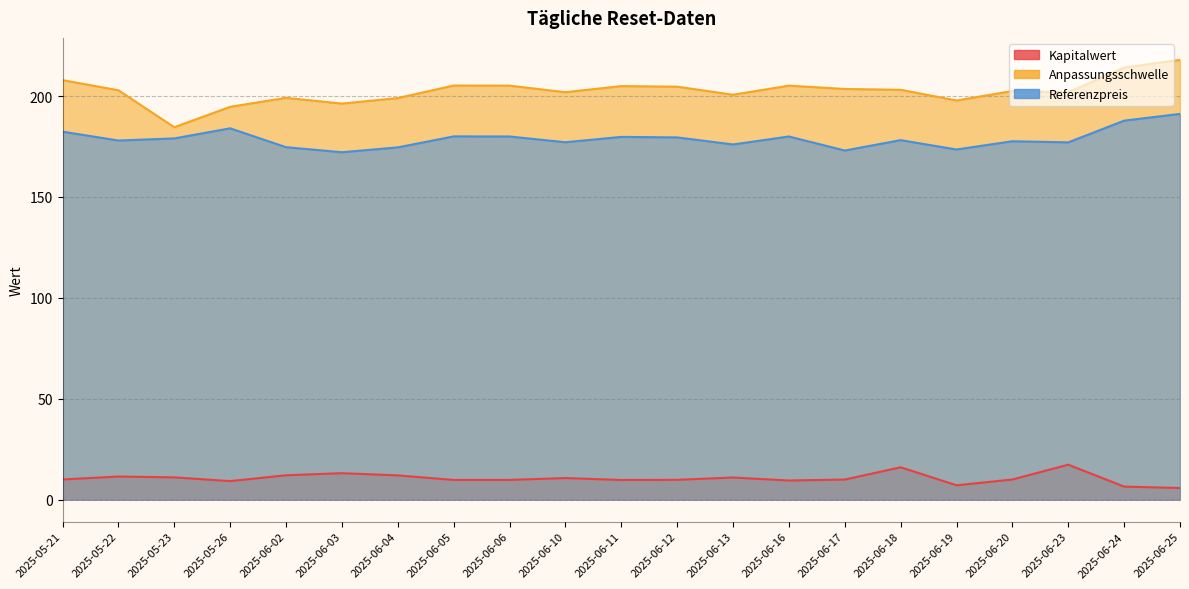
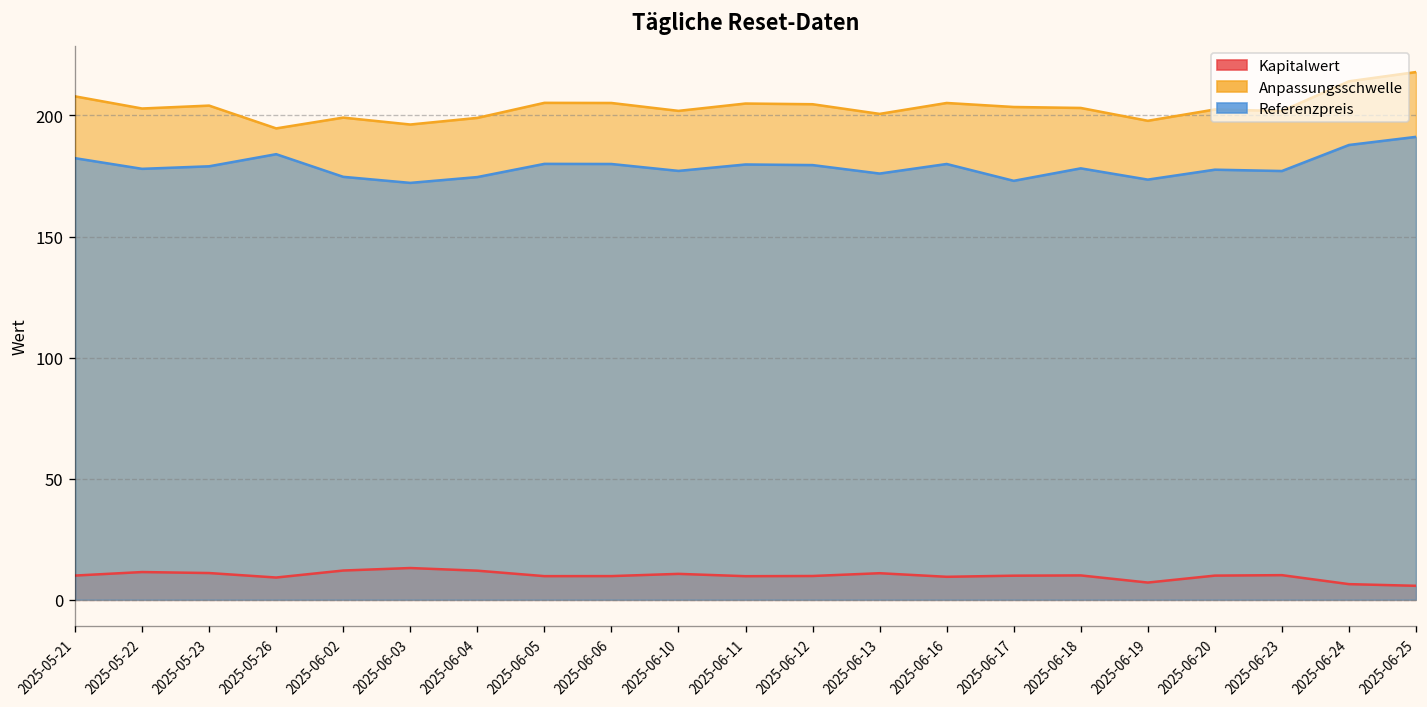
Anpassungsschwelle, 2025-05-23: 185 -> 204
Kapitalwert, 2025-06-18: 16 -> 10
Kapitalwert, 2025-06-23: 17 -> 10
